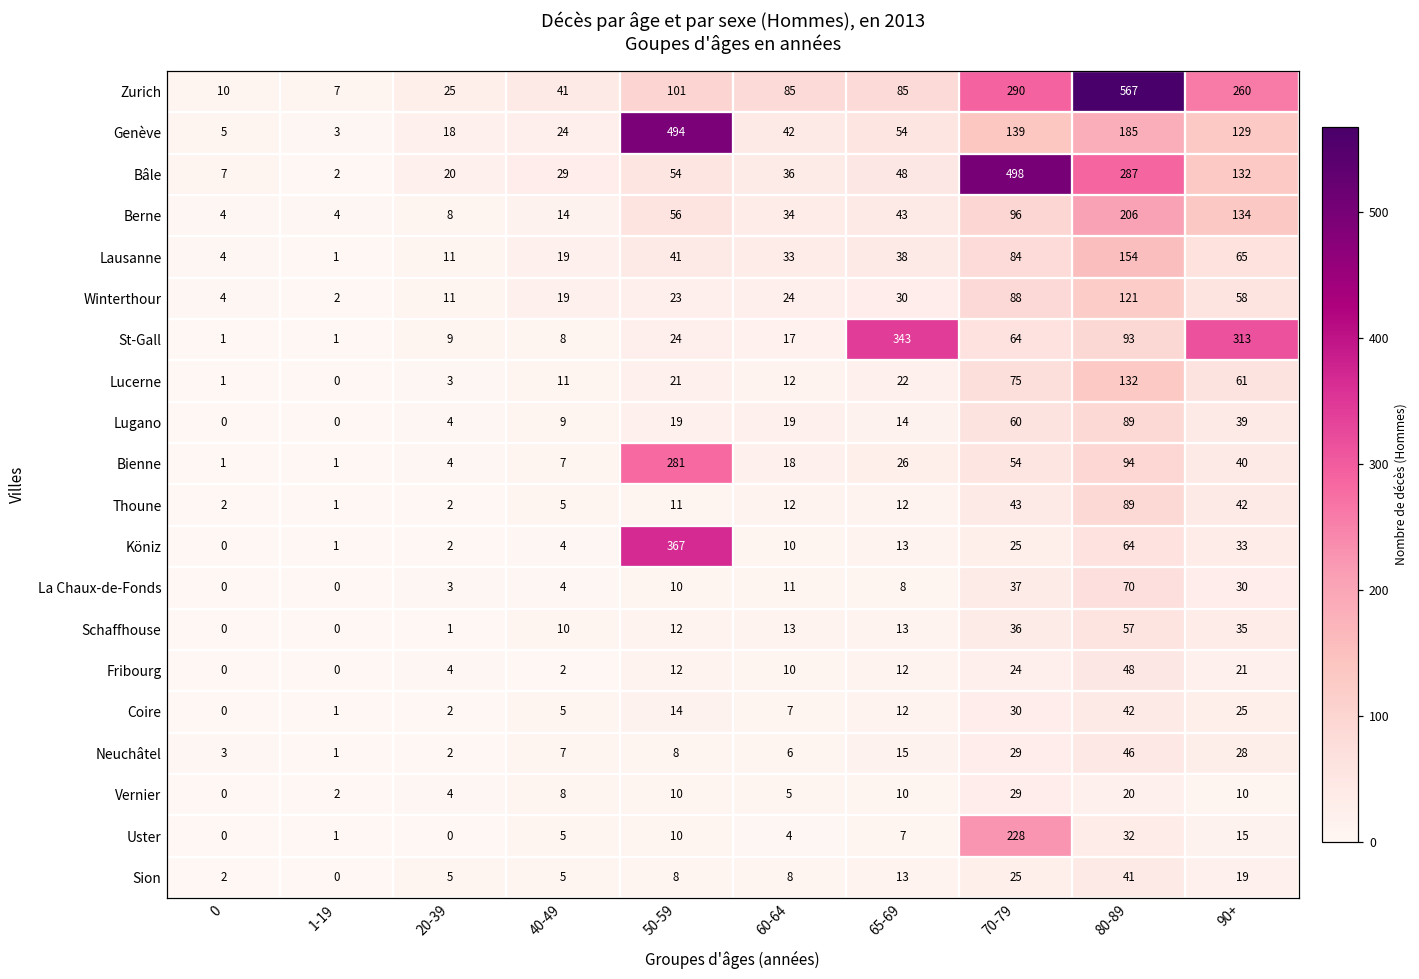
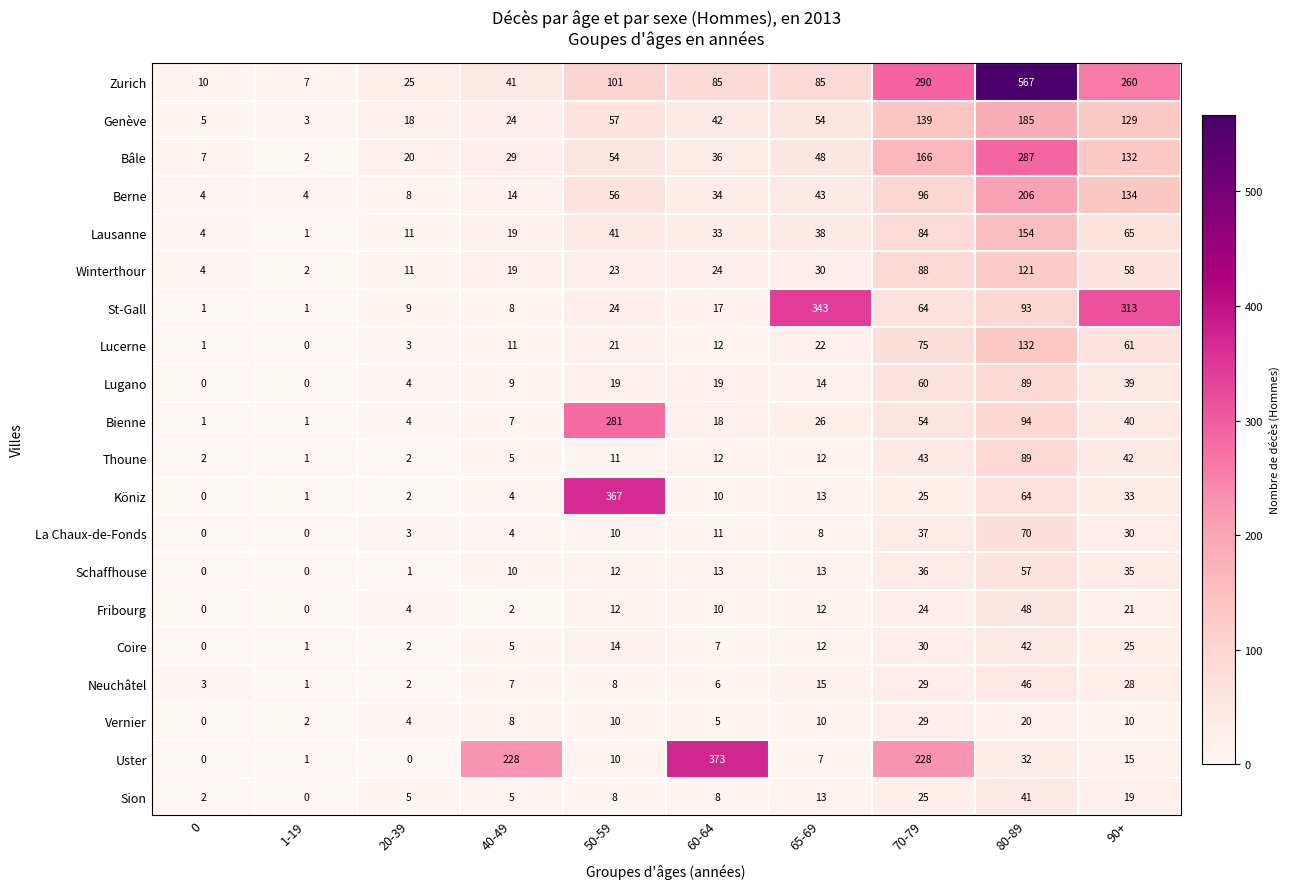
Genève, 50-59: 494 -> 57
Bâle, 70-79: 498 -> 166
Uster, 40-49: 5 -> 228
Uster, 60-64: 4 -> 373
